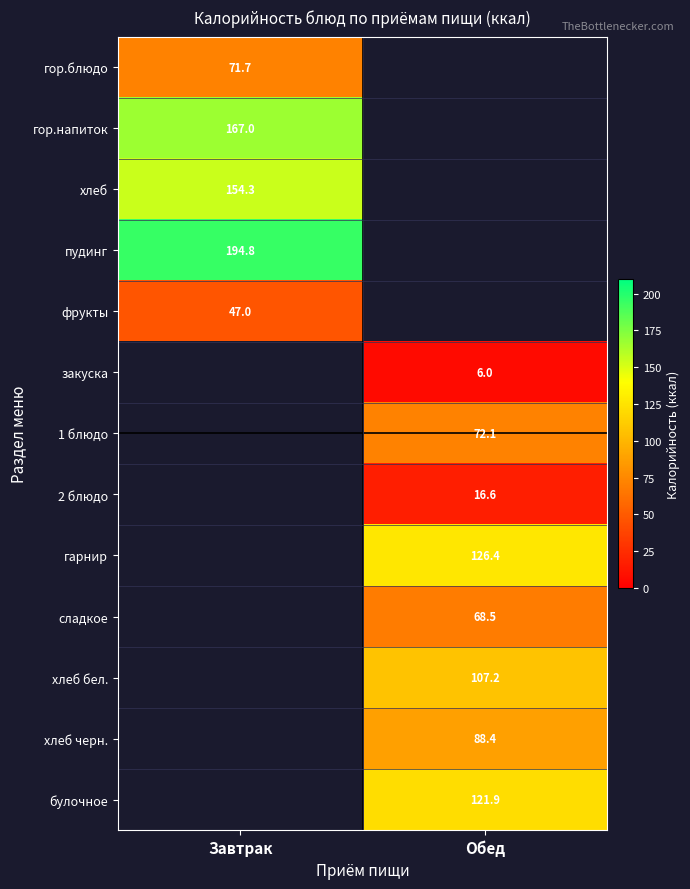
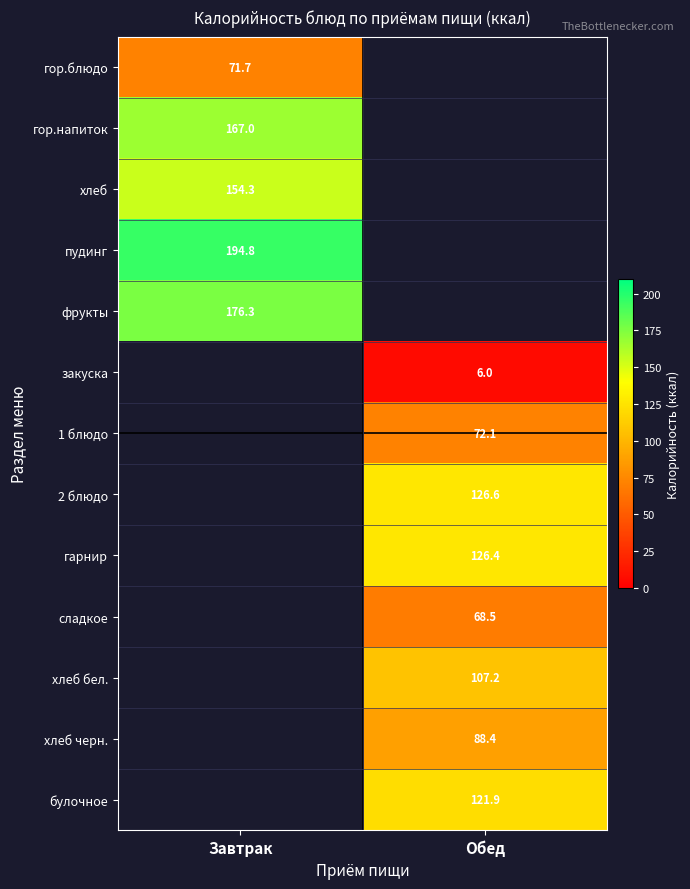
фрукты, Завтрак: 47.0 -> 176.3
2 блюдо, Обед: 16.6 -> 126.6
